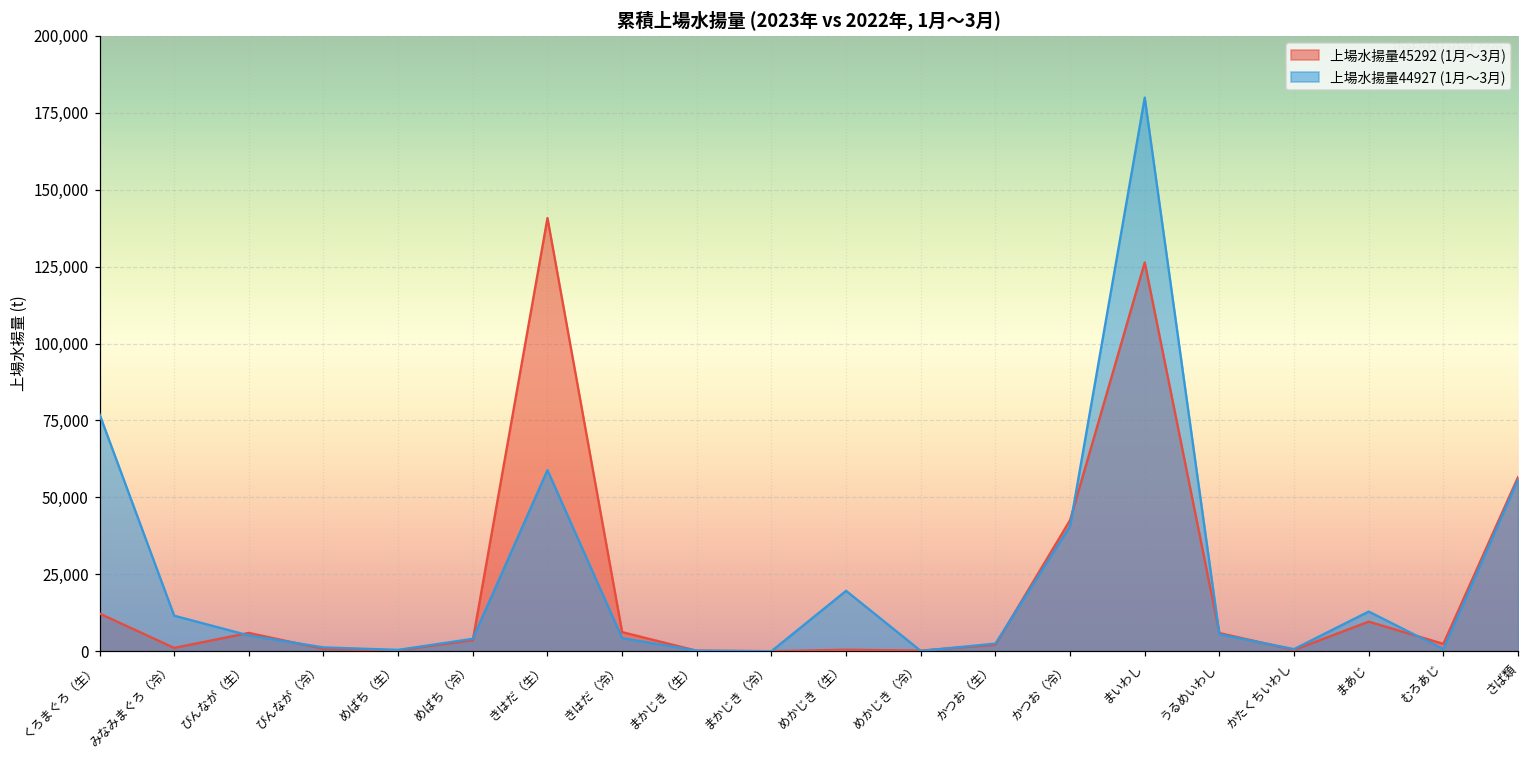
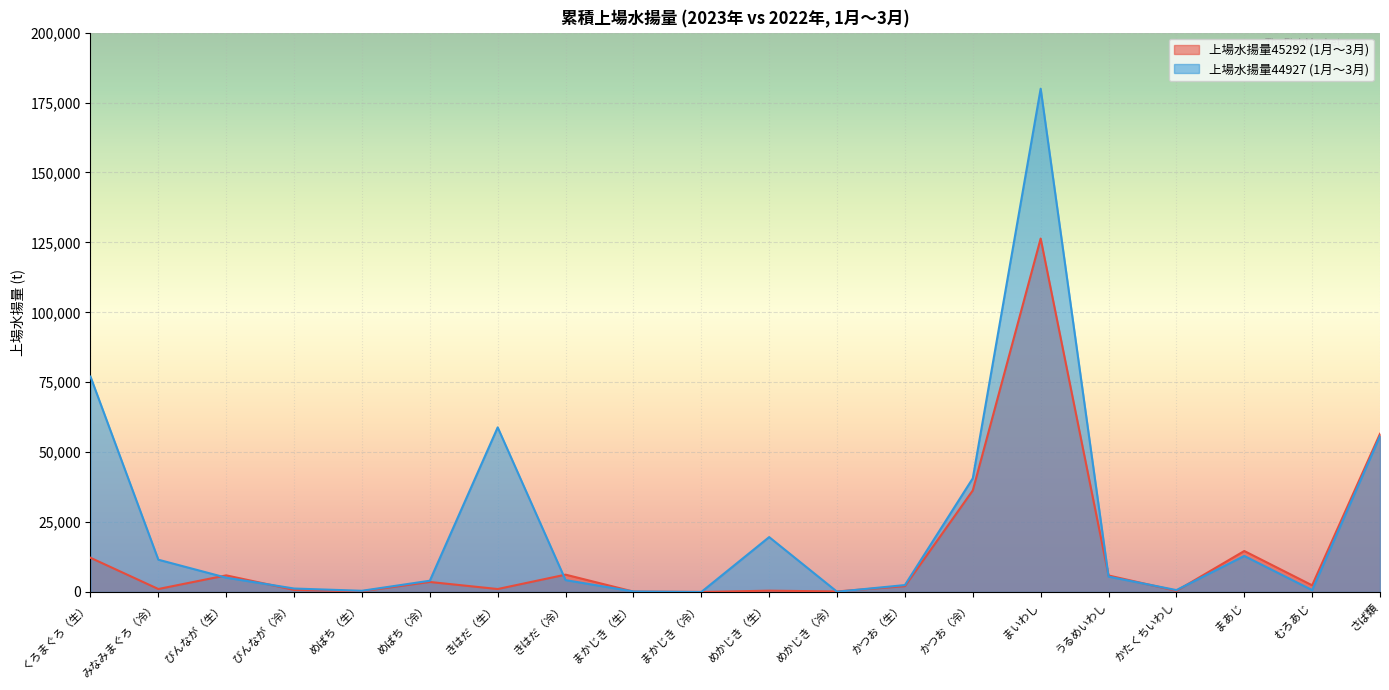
上場水揚量45292 (1月～3月), きはだ（生）: 141,000 -> 1,000
上場水揚量45292 (1月～3月), かつお（冷）: 43,000 -> 36,000
上場水揚量45292 (1月～3月), まあじ: 10,000 -> 15,000
